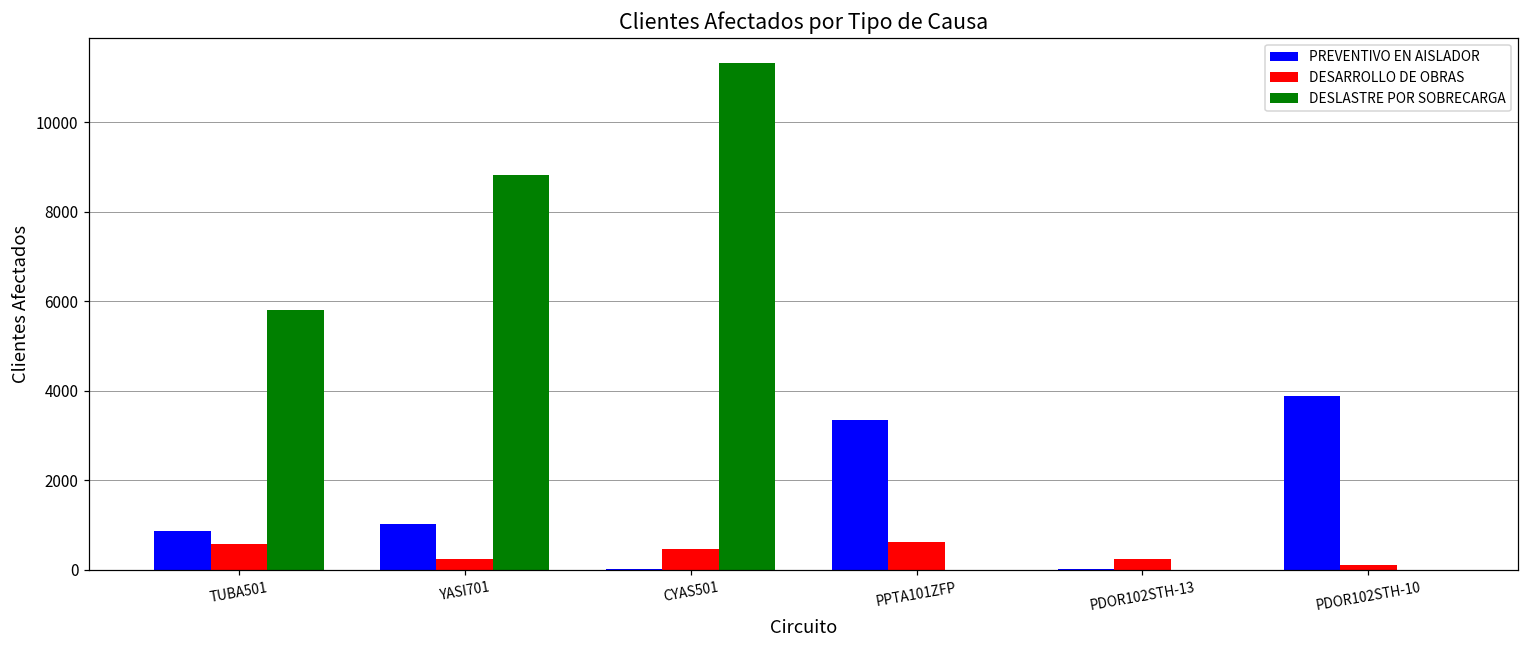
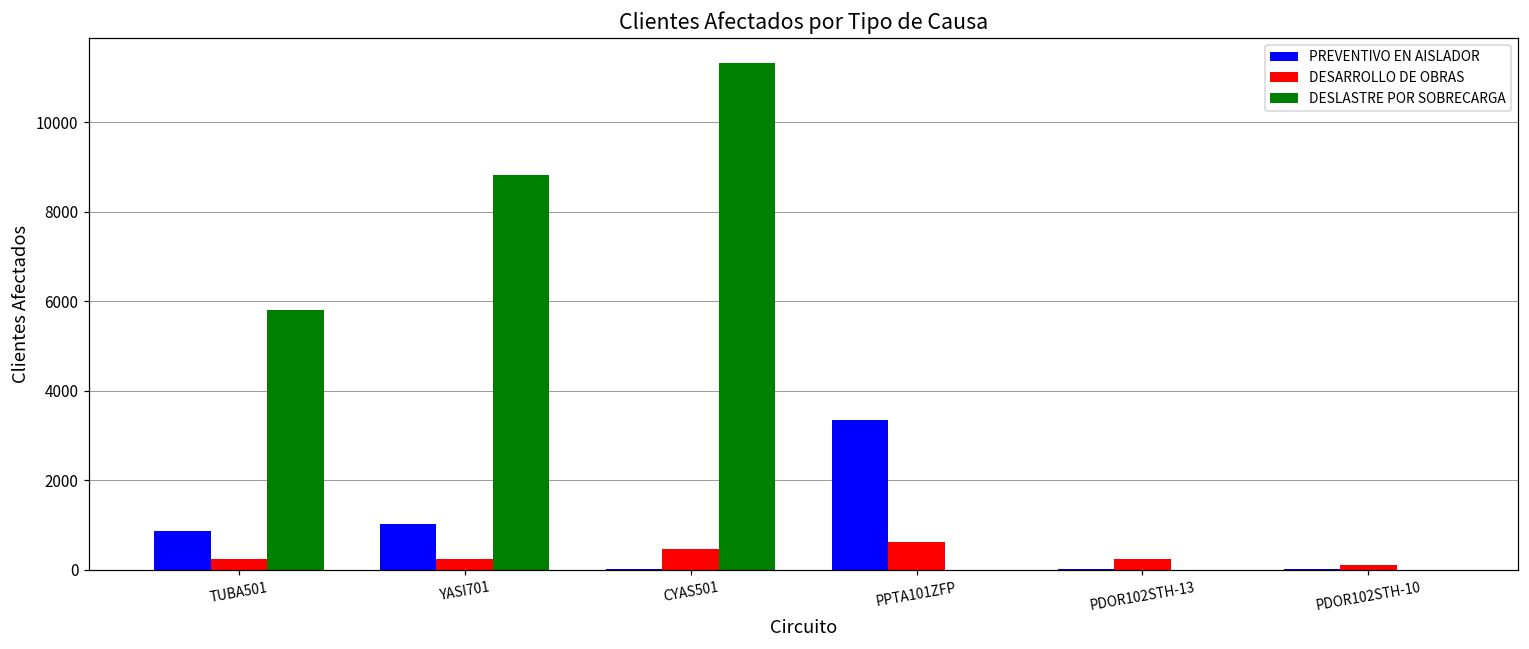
DESARROLLO DE OBRAS, TUBA501: 600 -> 200
PREVENTIVO EN AISLADOR, PDOR102STH-10: 3900 -> 0
